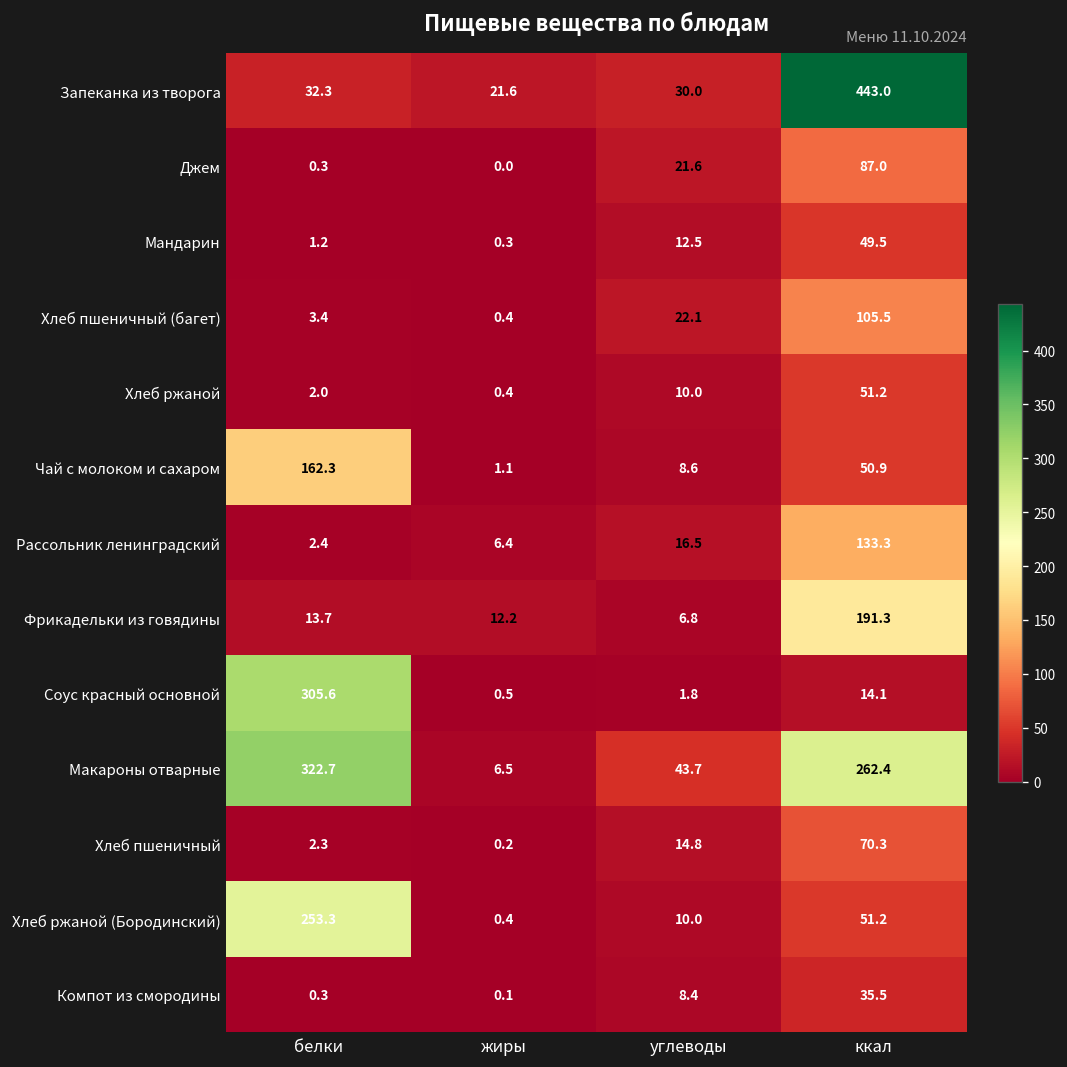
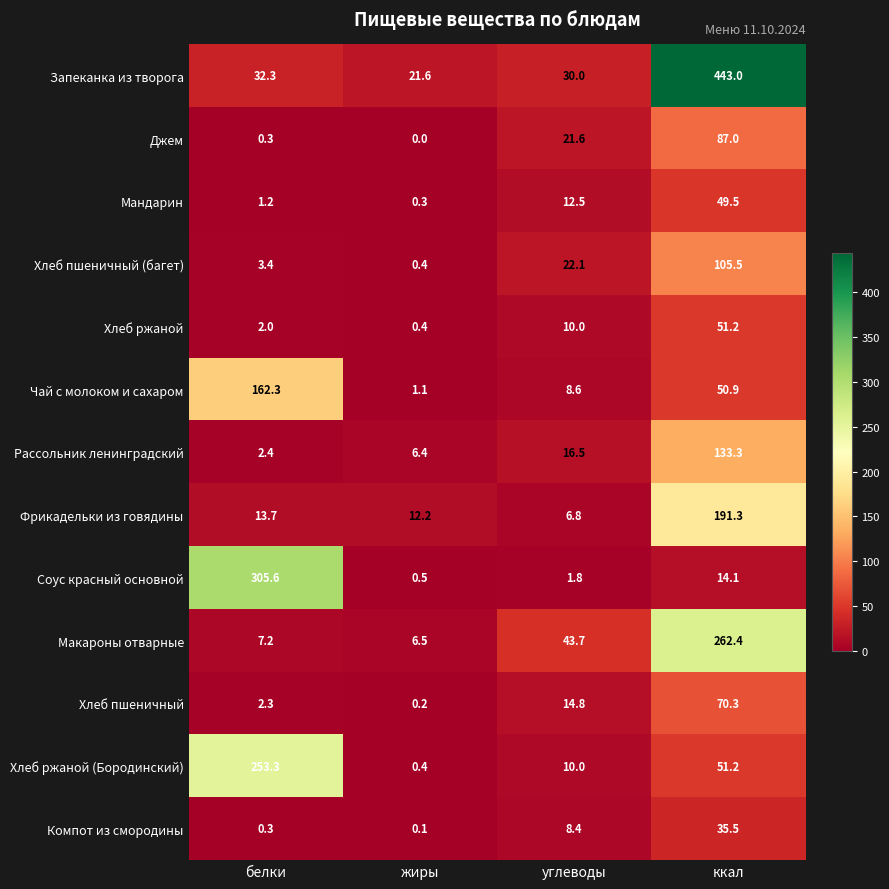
Макароны отварные, белки: 322.7 -> 7.2
